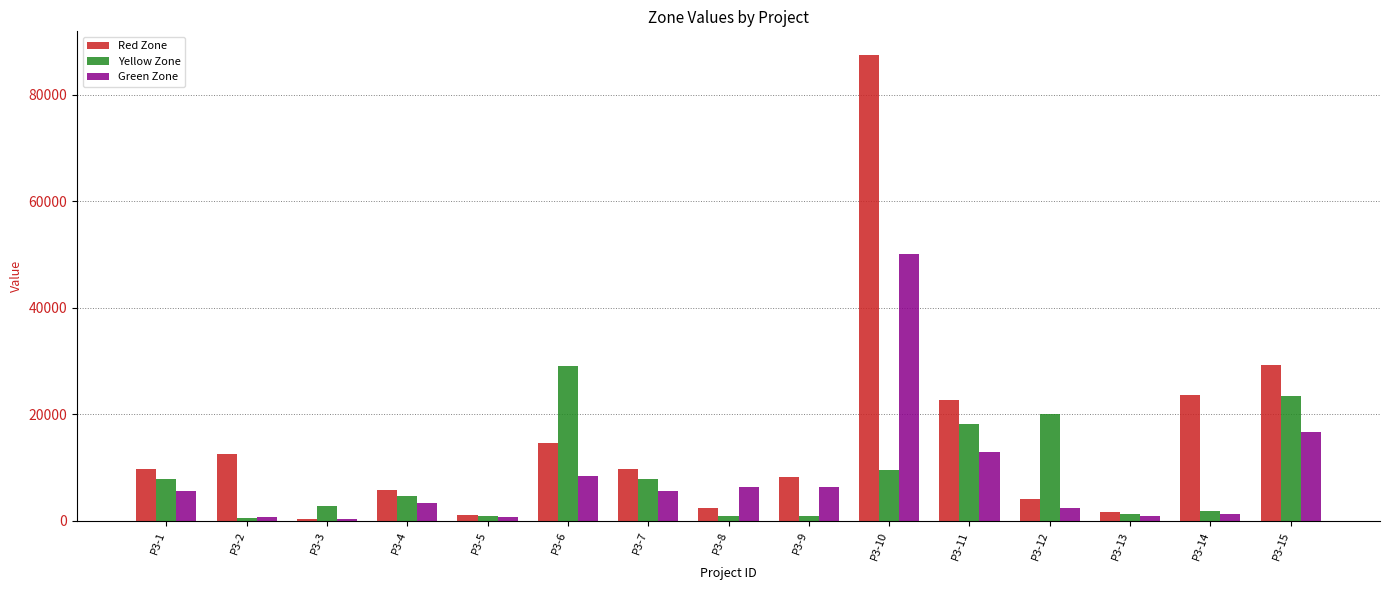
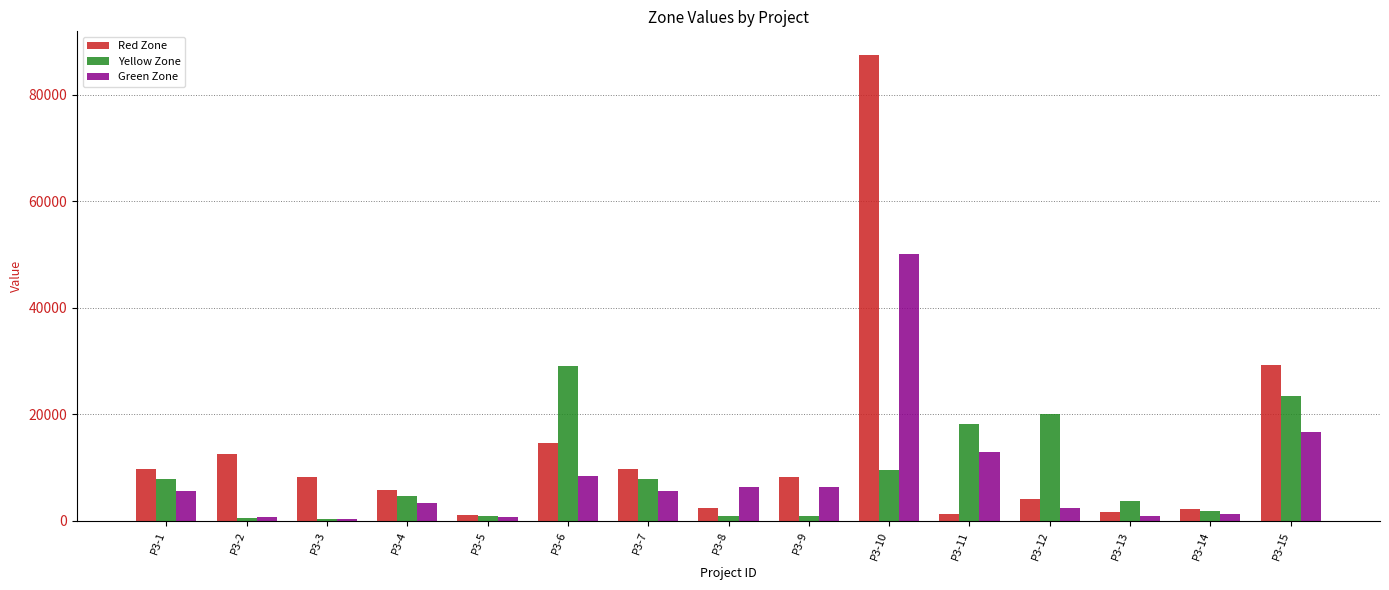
Red Zone, P3-3: 0 -> 8000
Yellow Zone, P3-3: 3000 -> 0
Red Zone, P3-11: 23000 -> 1000
Yellow Zone, P3-13: 1000 -> 4000
Red Zone, P3-14: 24000 -> 2000
